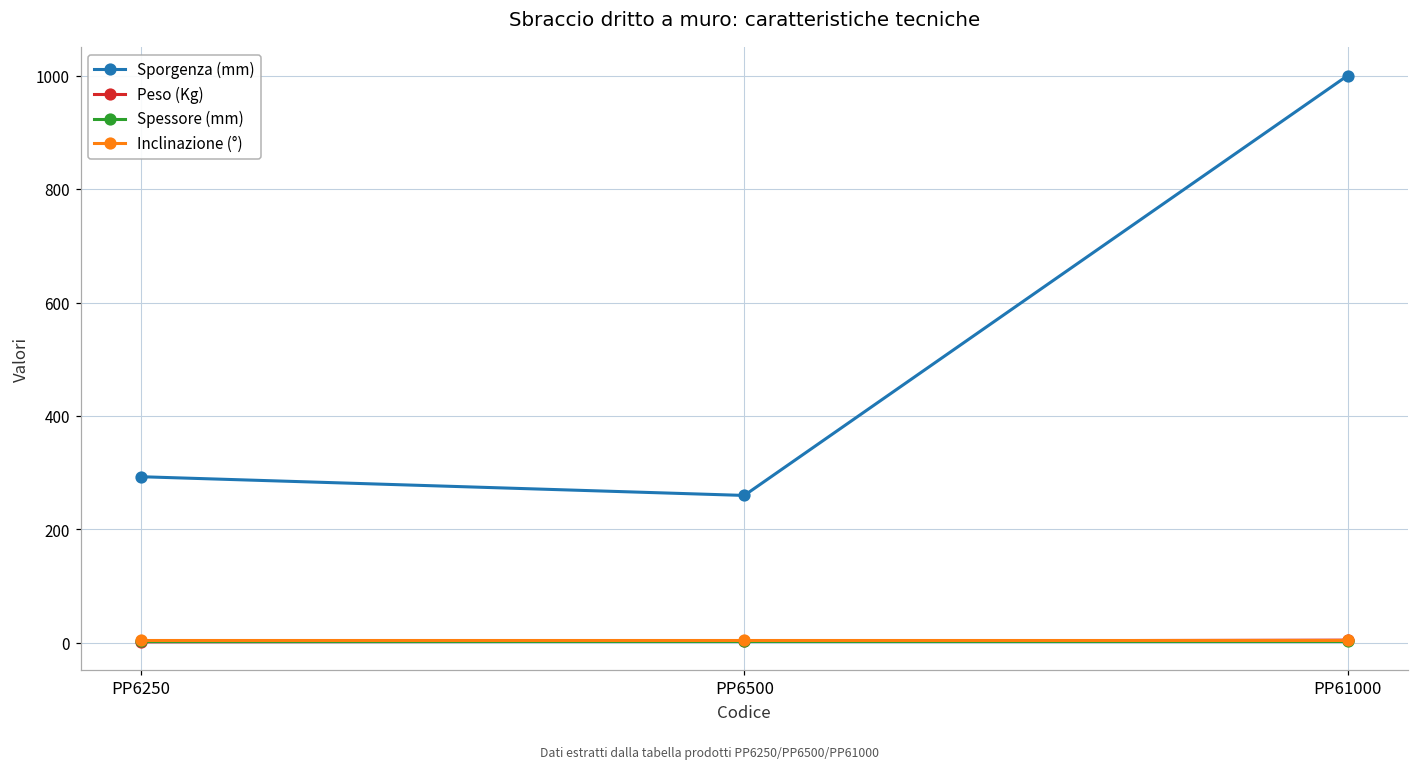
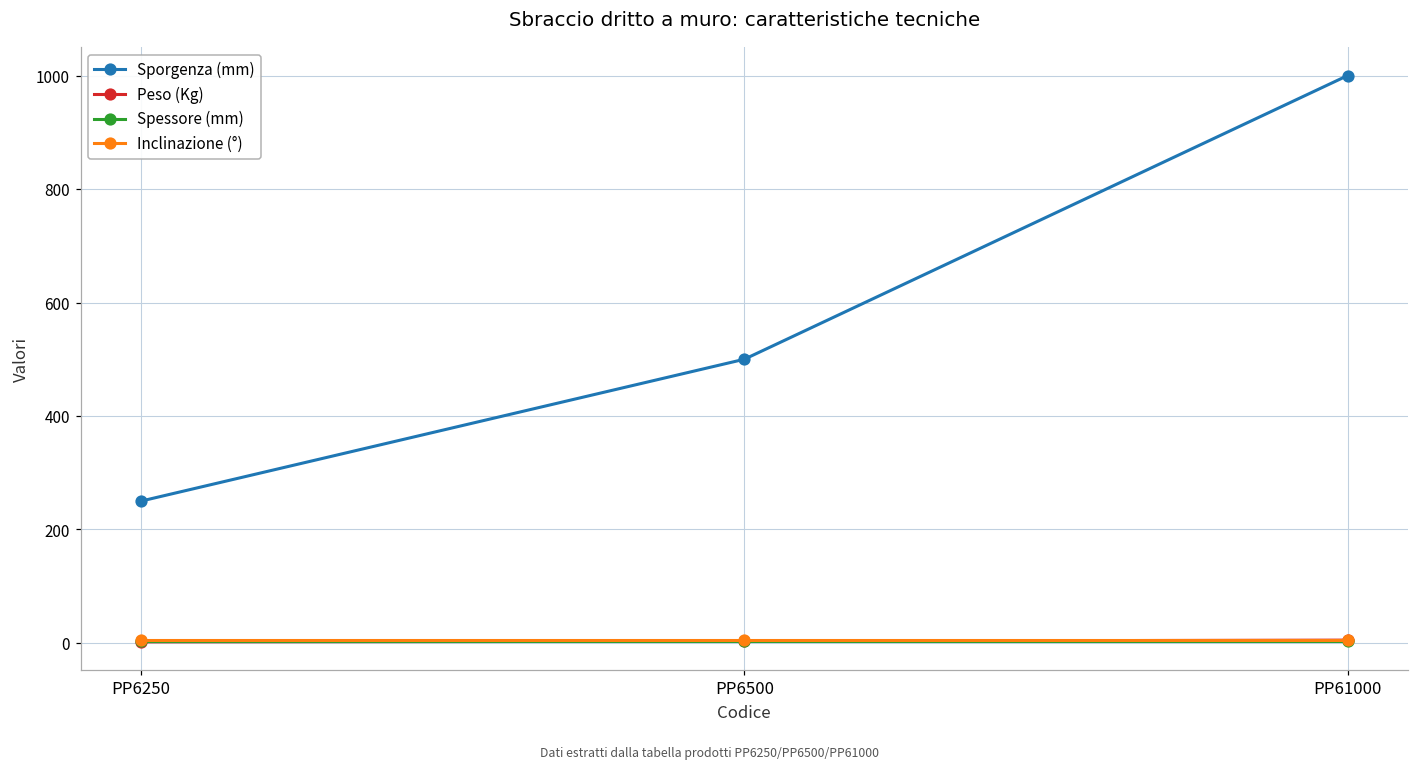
Sporgenza (mm), PP6250: 290 -> 250
Sporgenza (mm), PP6500: 260 -> 500
